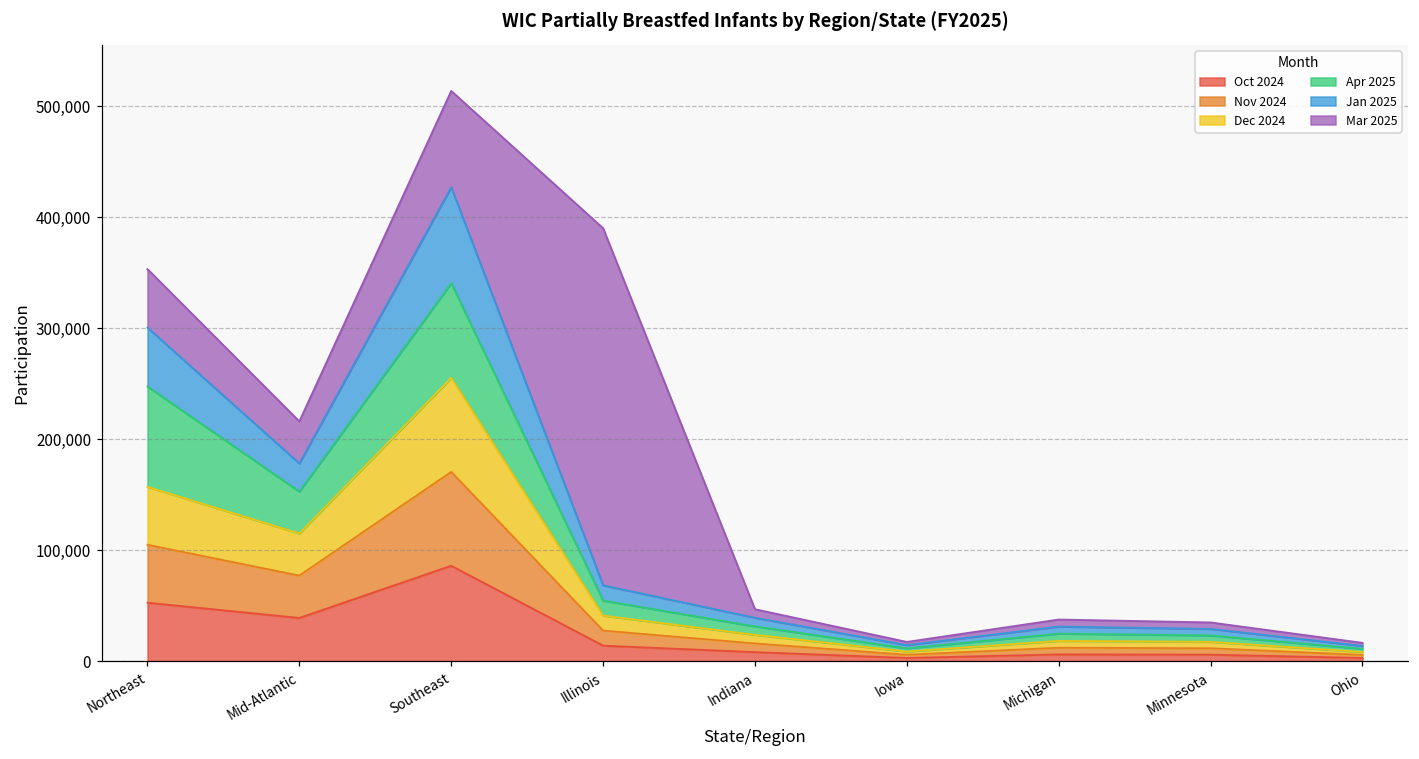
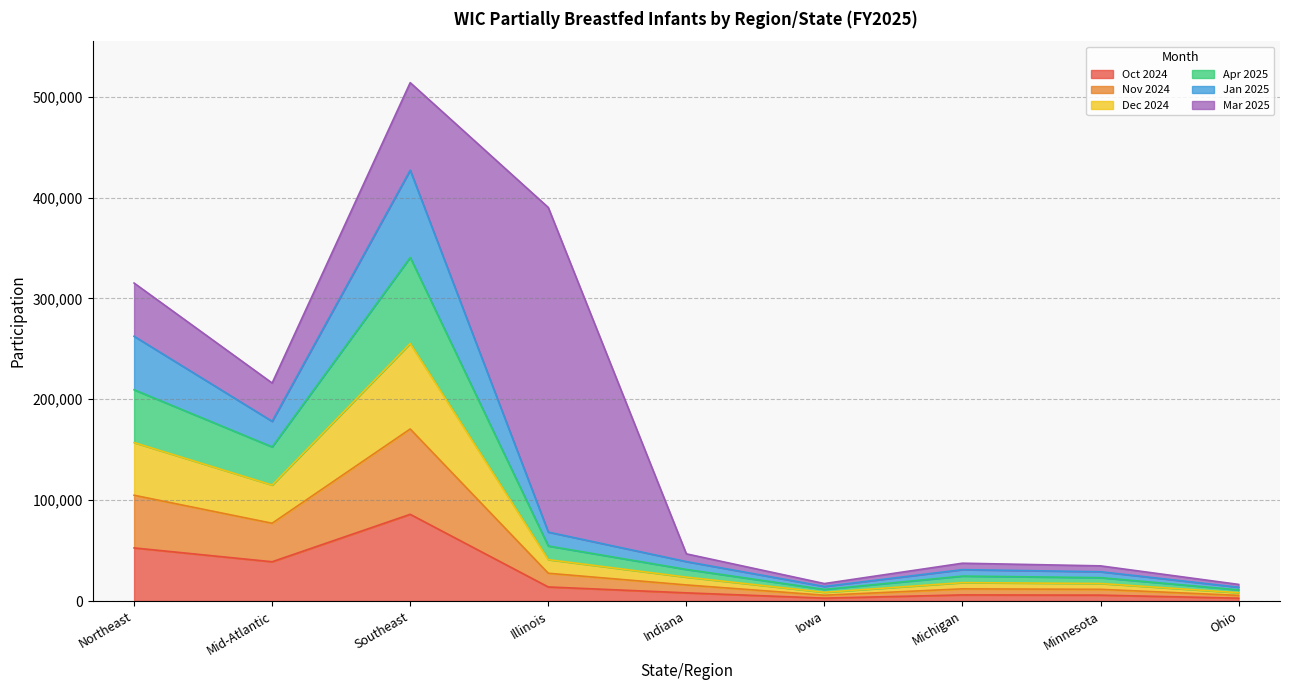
Apr 2025, Northeast: 90,000 -> 52,000
